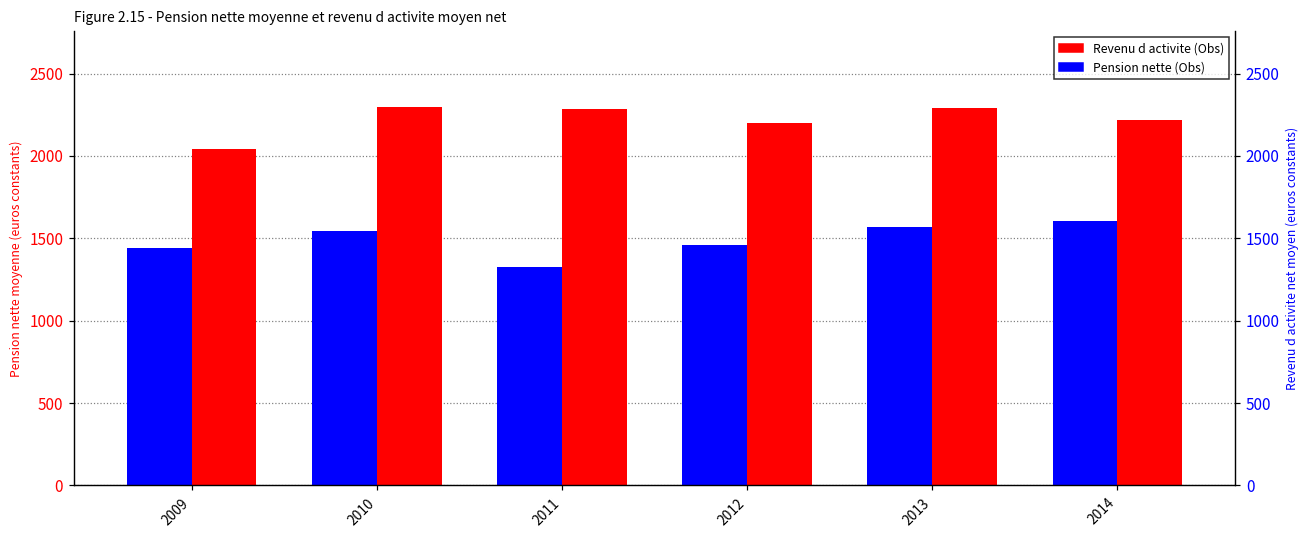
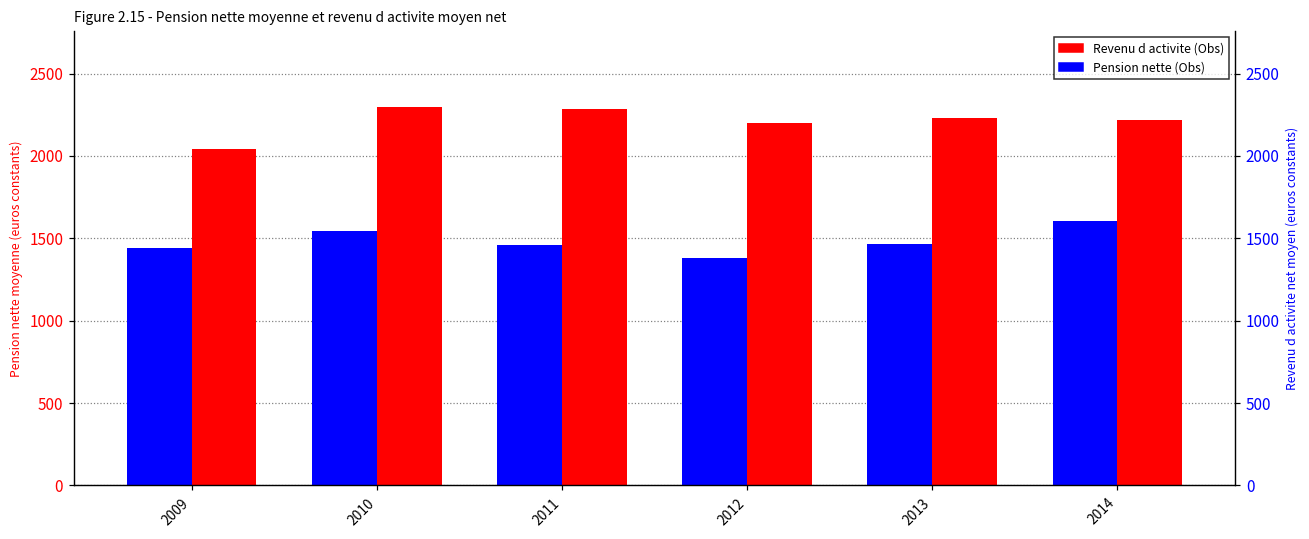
Pension nette (Obs), 2011: 1330 -> 1460
Pension nette (Obs), 2012: 1460 -> 1380
Pension nette (Obs), 2013: 1570 -> 1470
Revenu d activite (Obs), 2013: 2290 -> 2230
